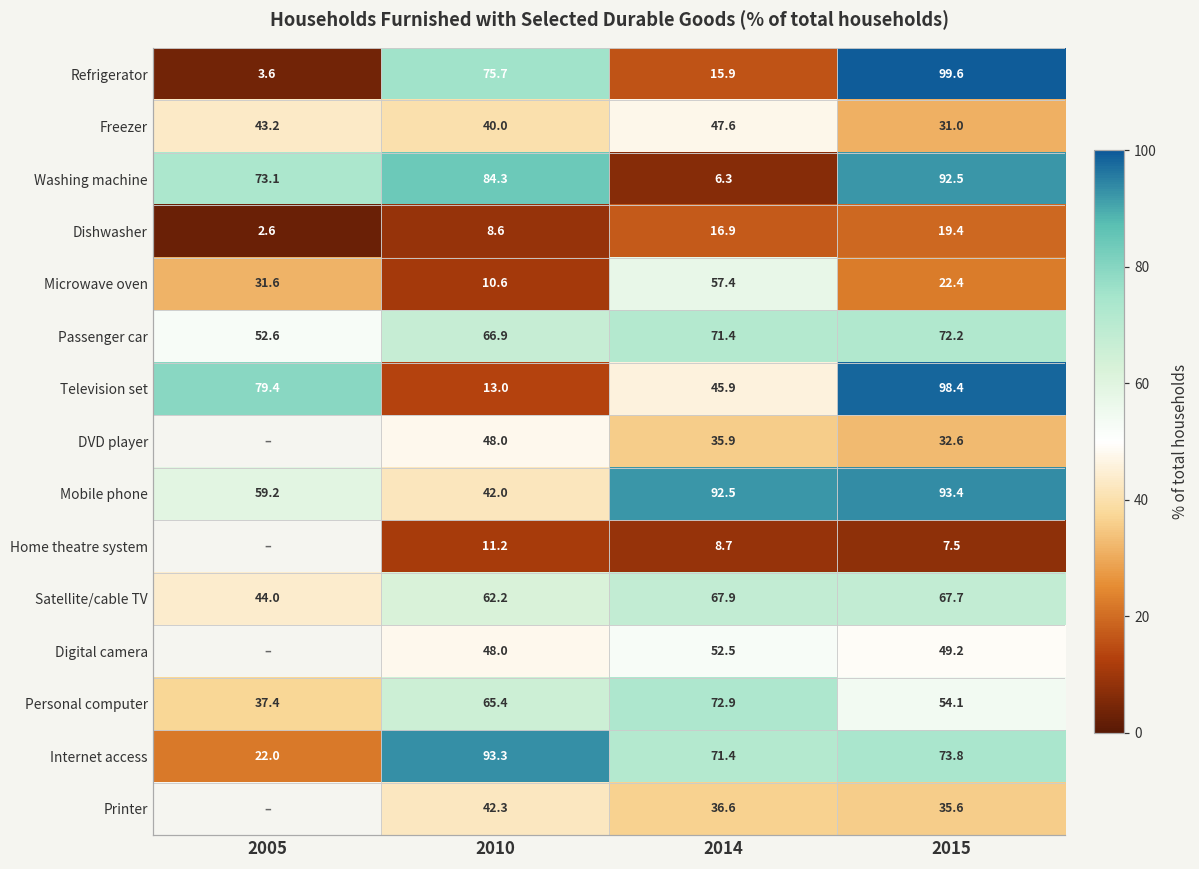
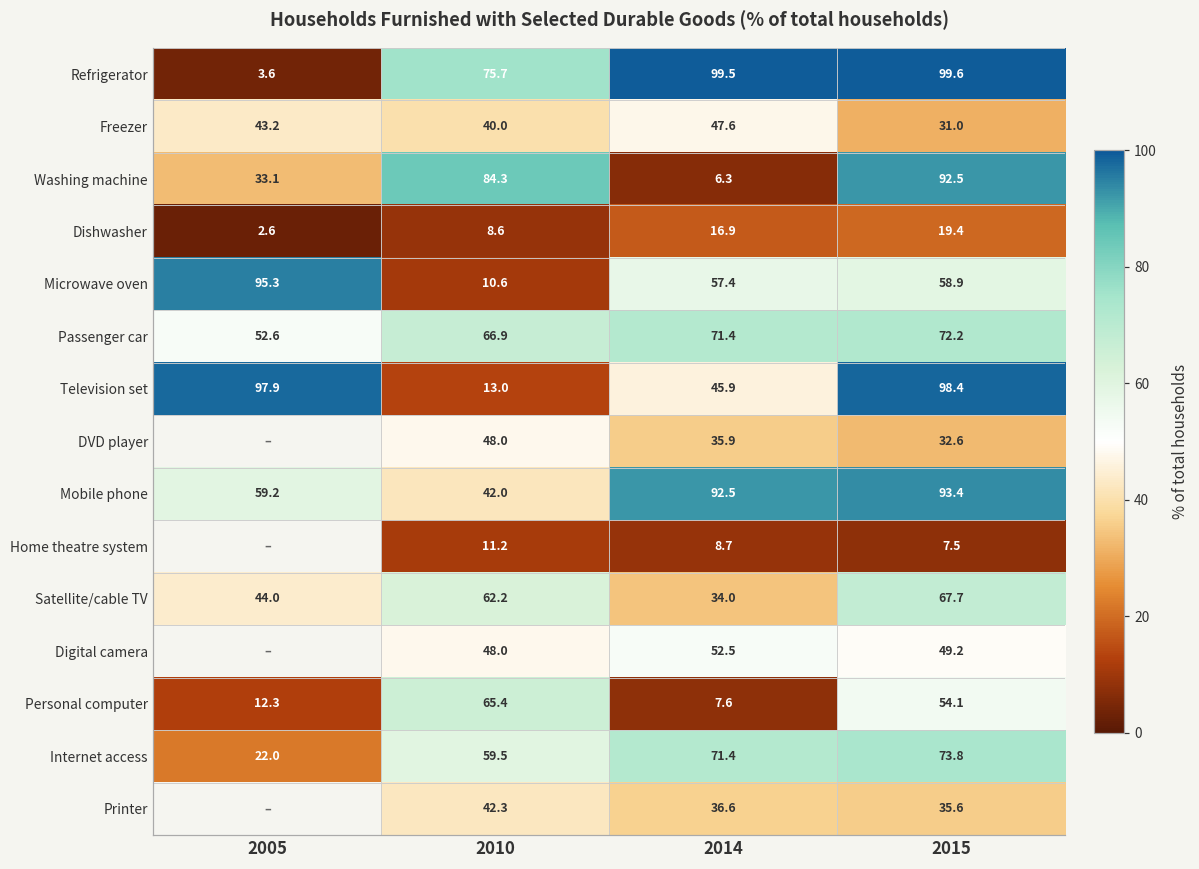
Refrigerator, 2014: 15.9 -> 99.5
Washing machine, 2005: 73.1 -> 33.1
Microwave oven, 2005: 31.6 -> 95.3
Microwave oven, 2015: 22.4 -> 58.9
Television set, 2005: 79.4 -> 97.9
Satellite/cable TV, 2014: 67.9 -> 34.0
Personal computer, 2005: 37.4 -> 12.3
Personal computer, 2014: 72.9 -> 7.6
Internet access, 2010: 93.3 -> 59.5
